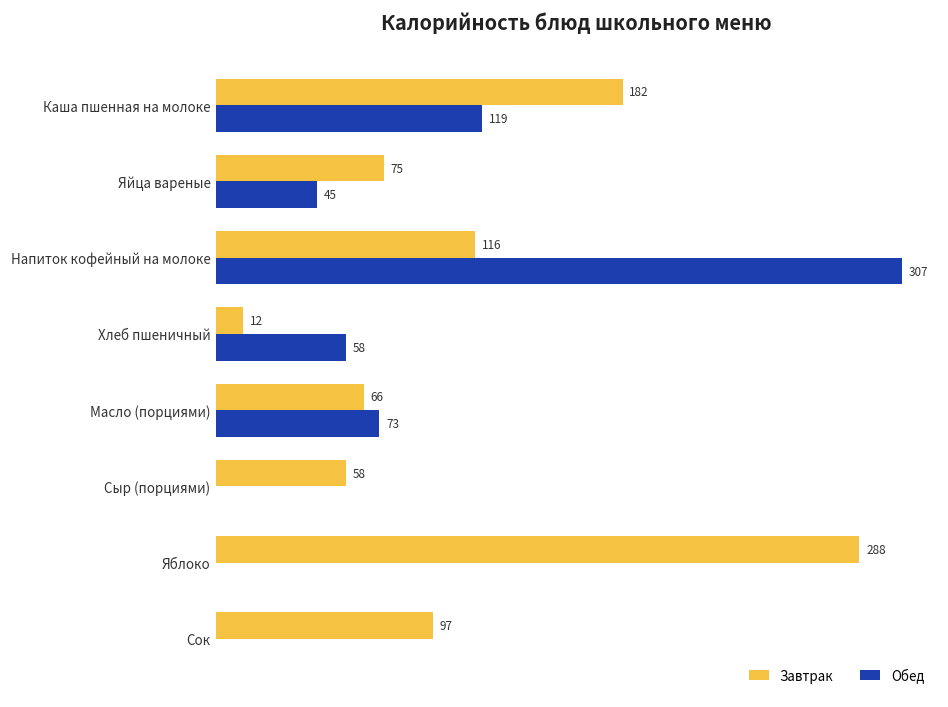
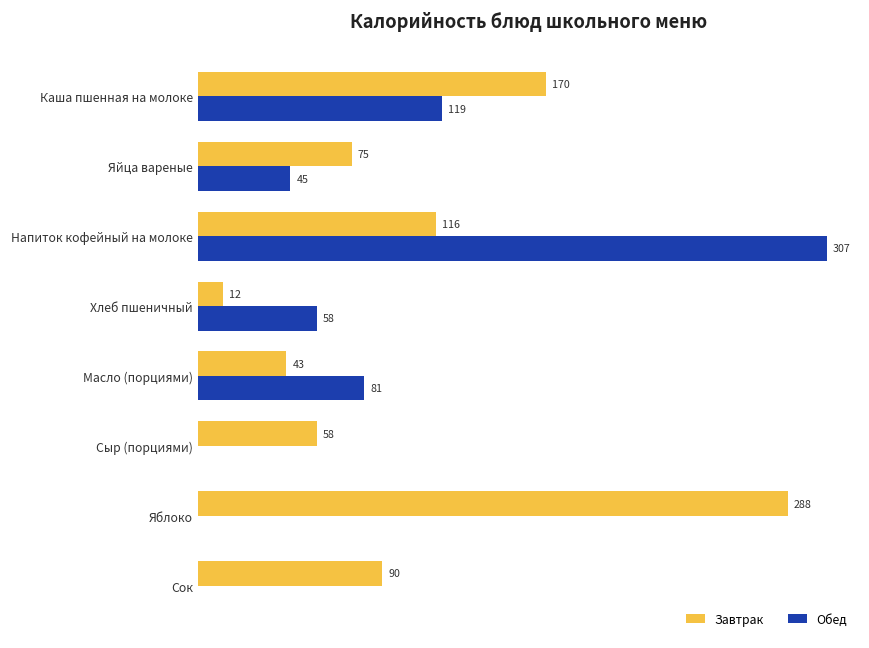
Завтрак, Каша пшенная на молоке: 182 -> 170
Завтрак, Масло (порциями): 66 -> 43
Обед, Масло (порциями): 73 -> 81
Завтрак, Сок: 97 -> 90
